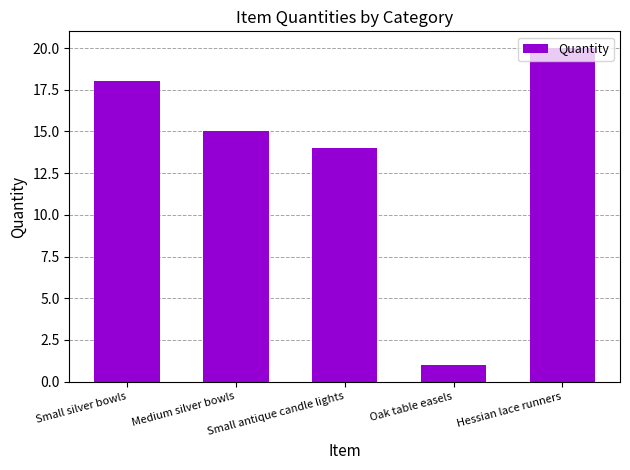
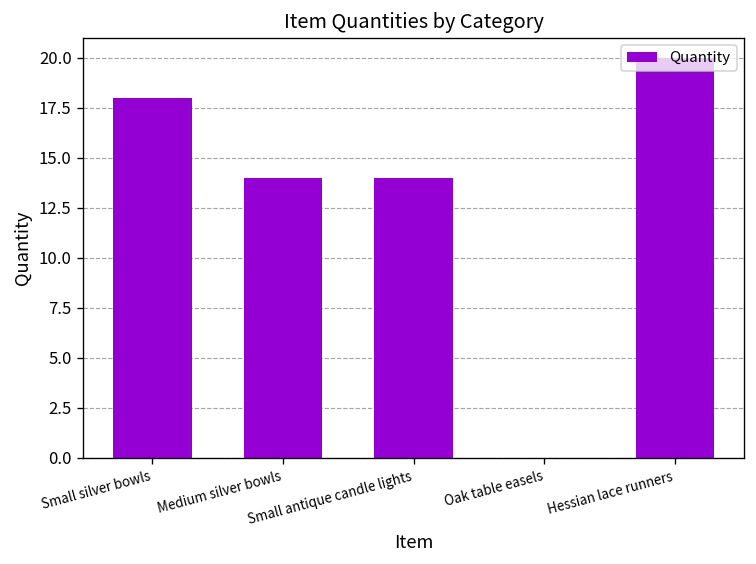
Medium silver bowls: 15 -> 14
Oak table easels: 1 -> 0
